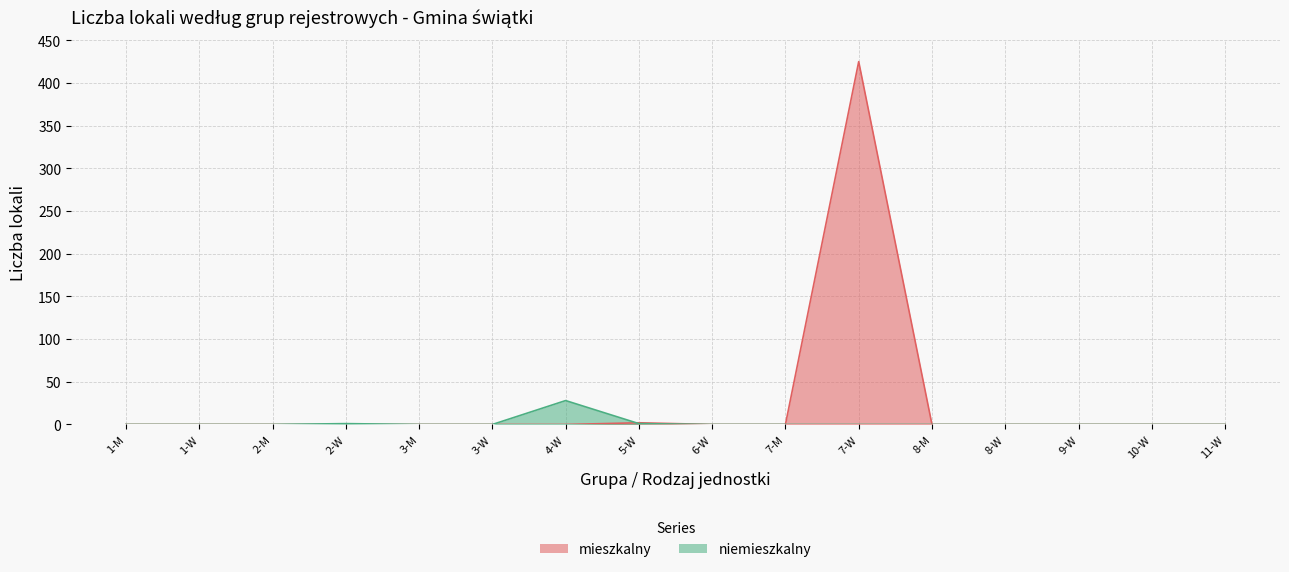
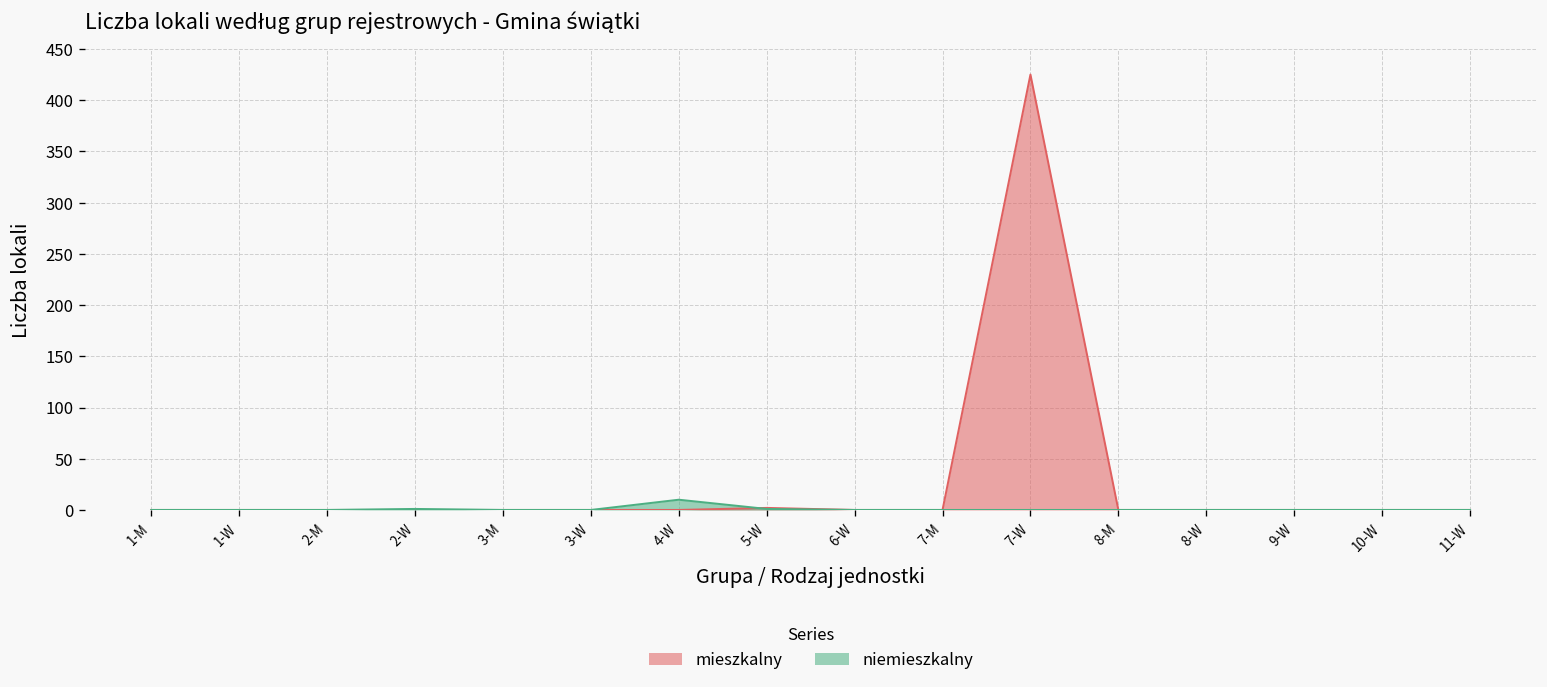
niemieszkalny, 4-W: 30 -> 10
